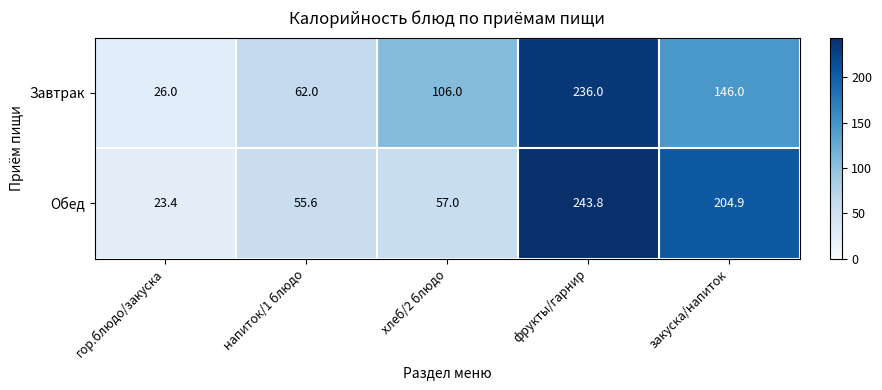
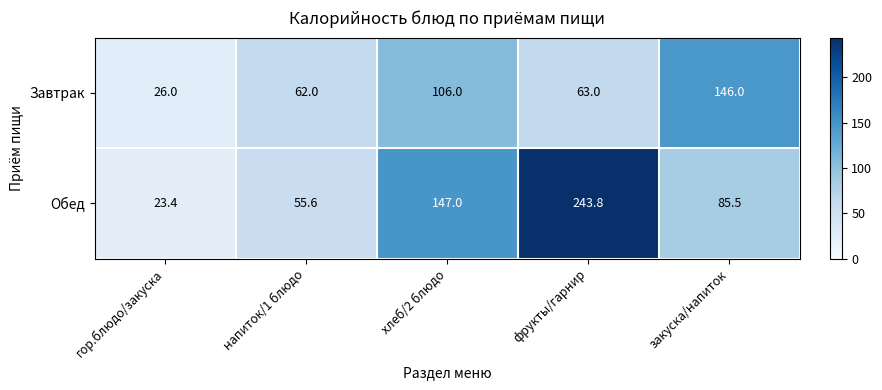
Завтрак, фрукты/гарнир: 236.0 -> 63.0
Обед, хлеб/2 блюдо: 57.0 -> 147.0
Обед, закуска/напиток: 204.9 -> 85.5
